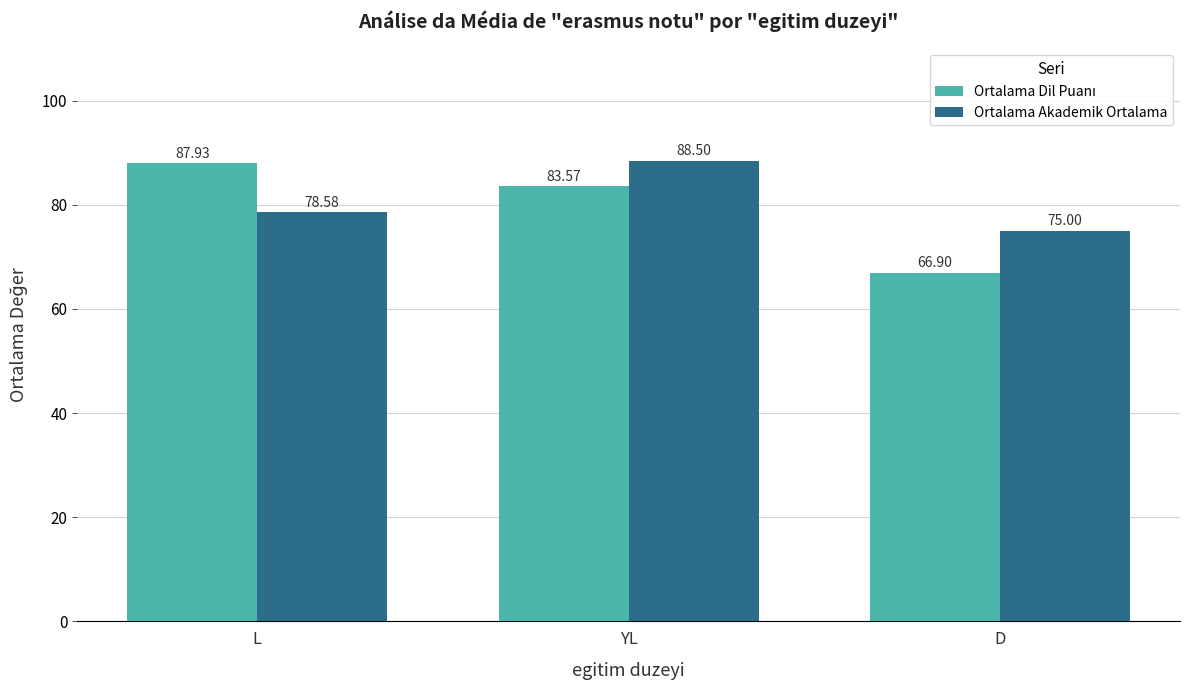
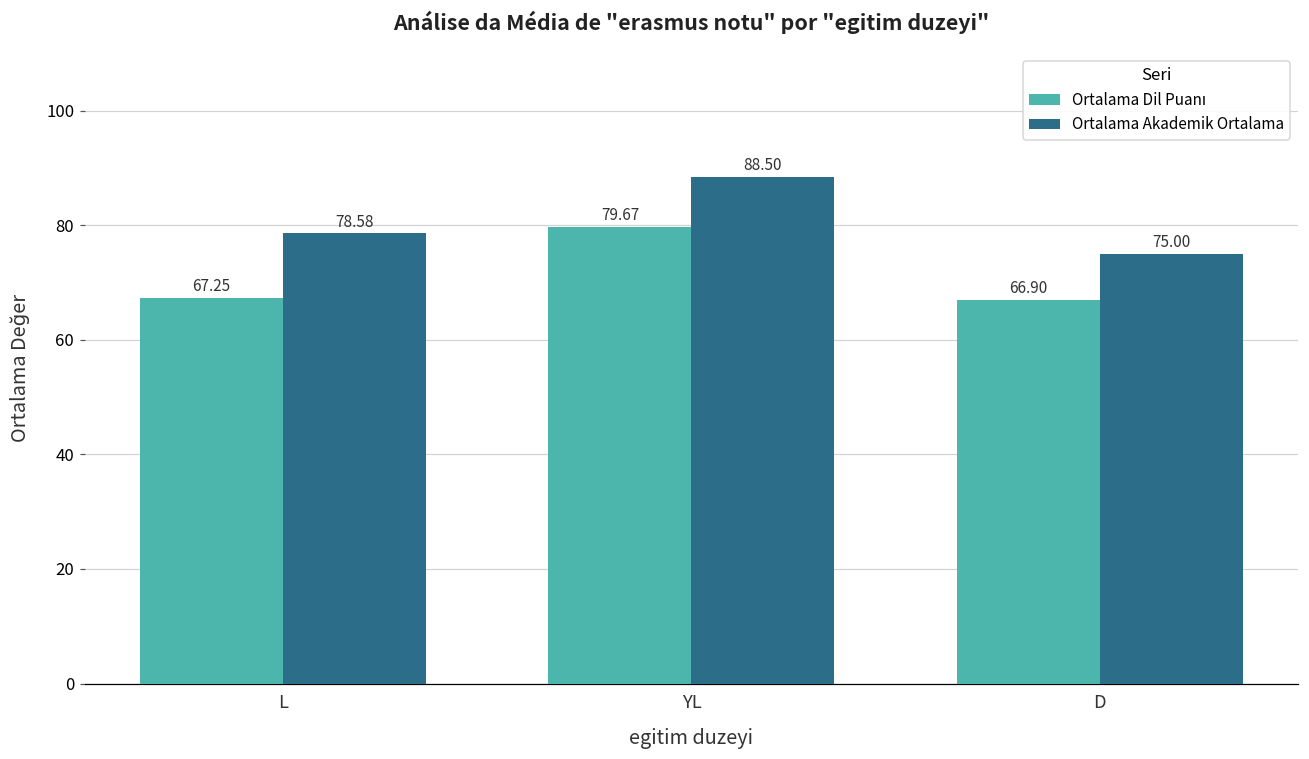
Ortalama Dil Puanı, L: 87.93 -> 67.25
Ortalama Dil Puanı, YL: 83.57 -> 79.67
